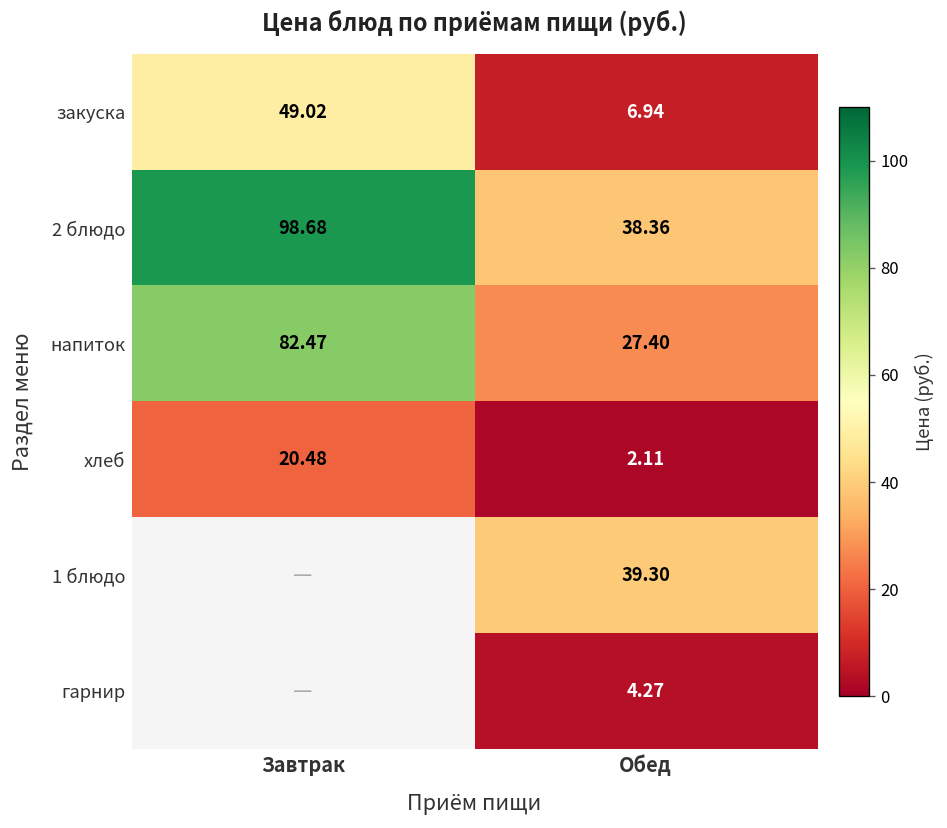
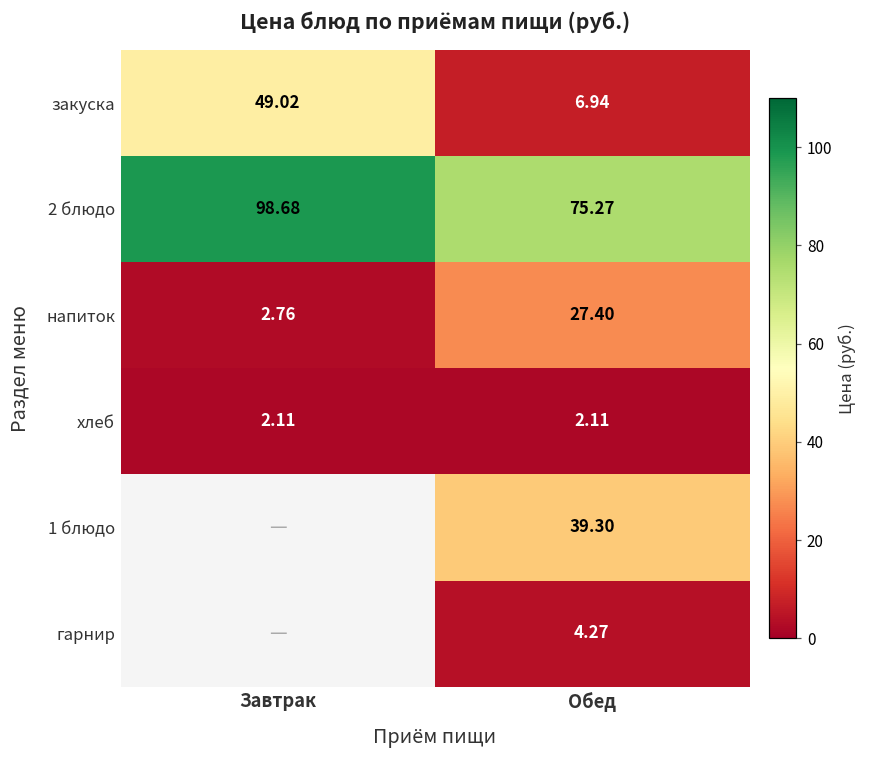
2 блюдо, Обед: 38.36 -> 75.27
напиток, Завтрак: 82.47 -> 2.76
хлеб, Завтрак: 20.48 -> 2.11
